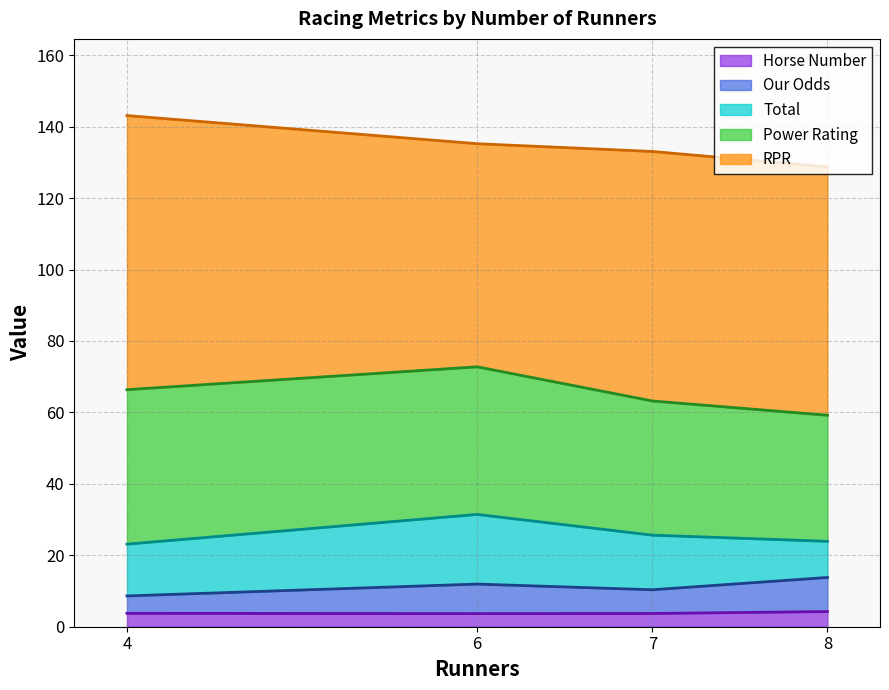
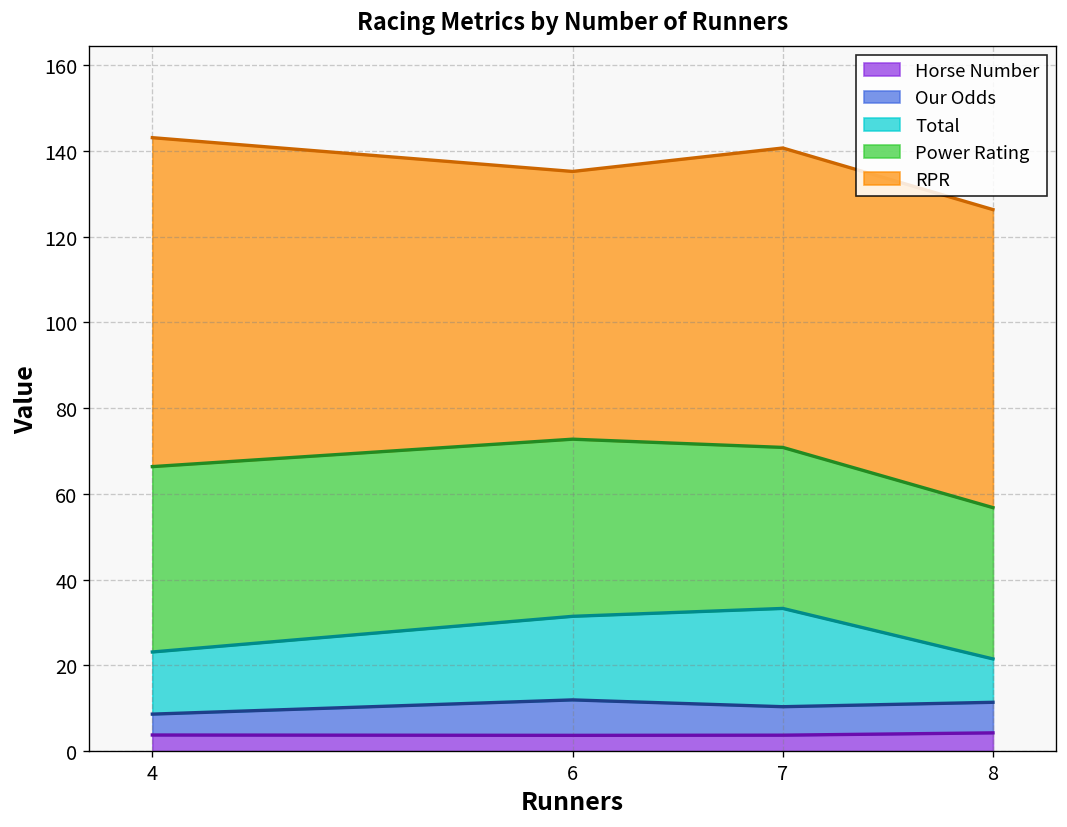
Total, 7: 15 -> 23
Our Odds, 8: 10 -> 7
